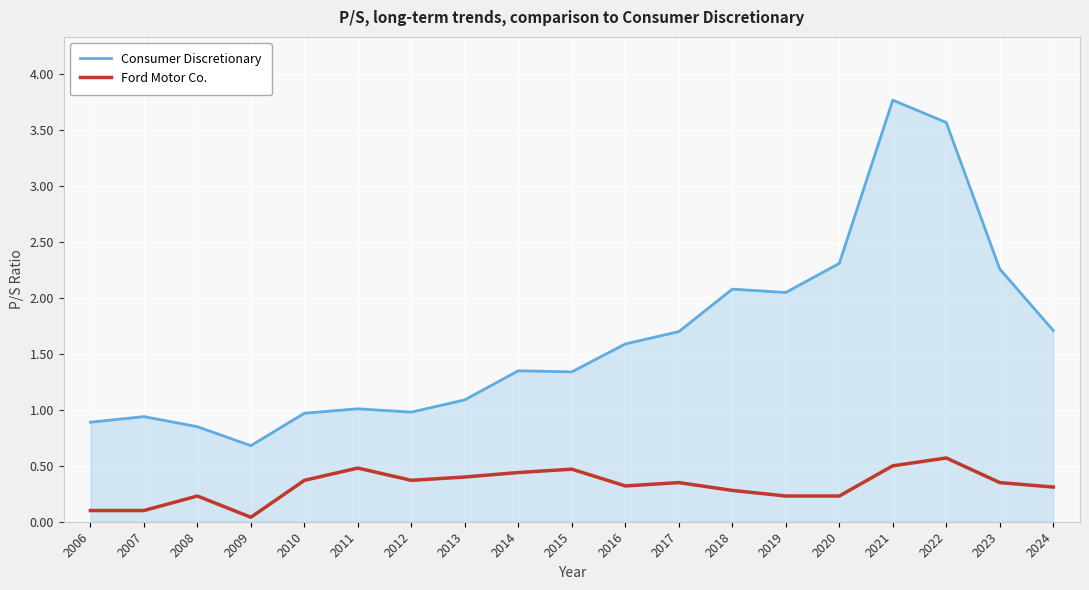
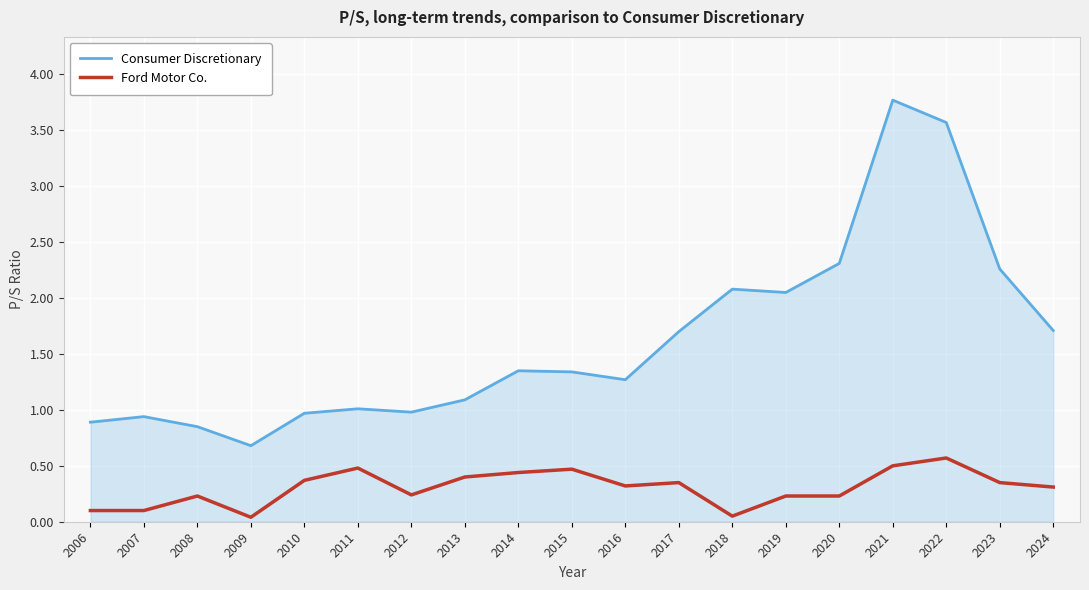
Ford Motor Co., 2012: 0.37 -> 0.24
Consumer Discretionary, 2016: 1.59 -> 1.27
Ford Motor Co., 2018: 0.28 -> 0.05
